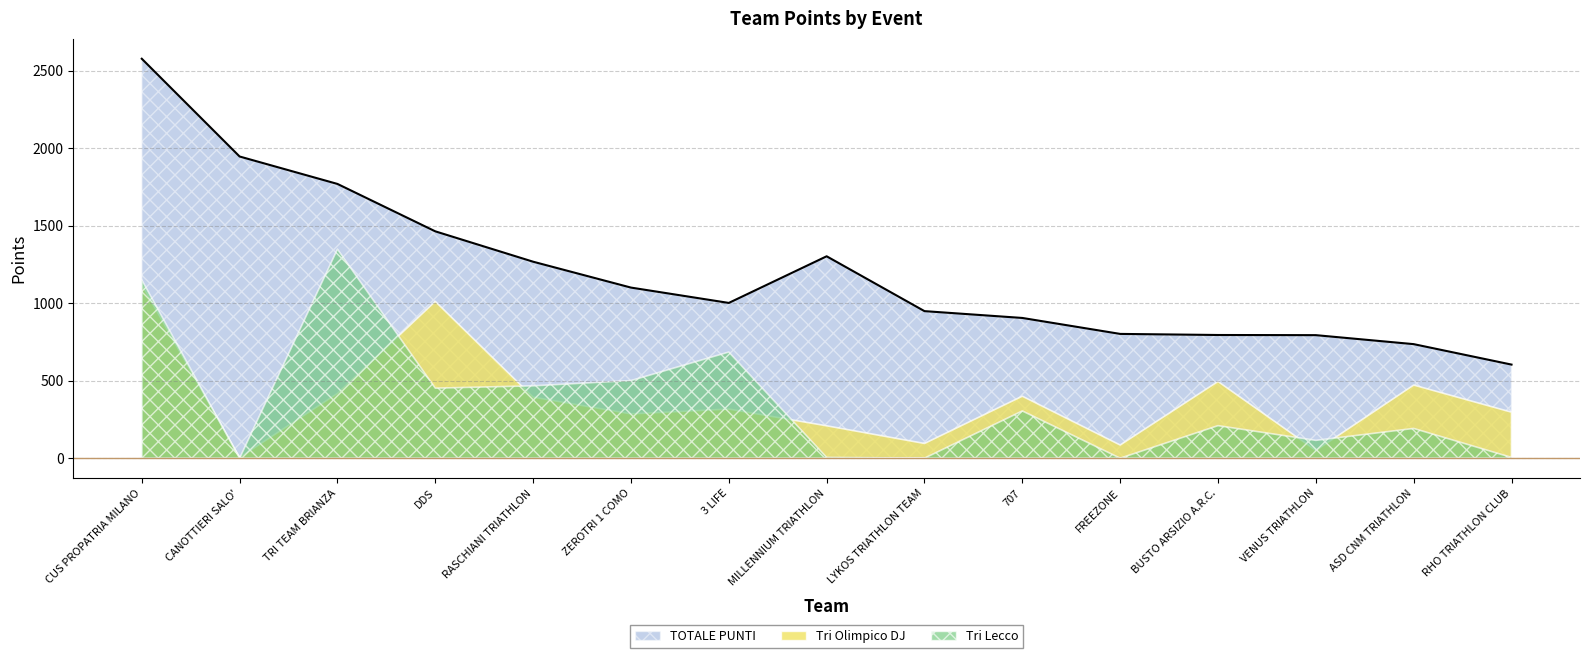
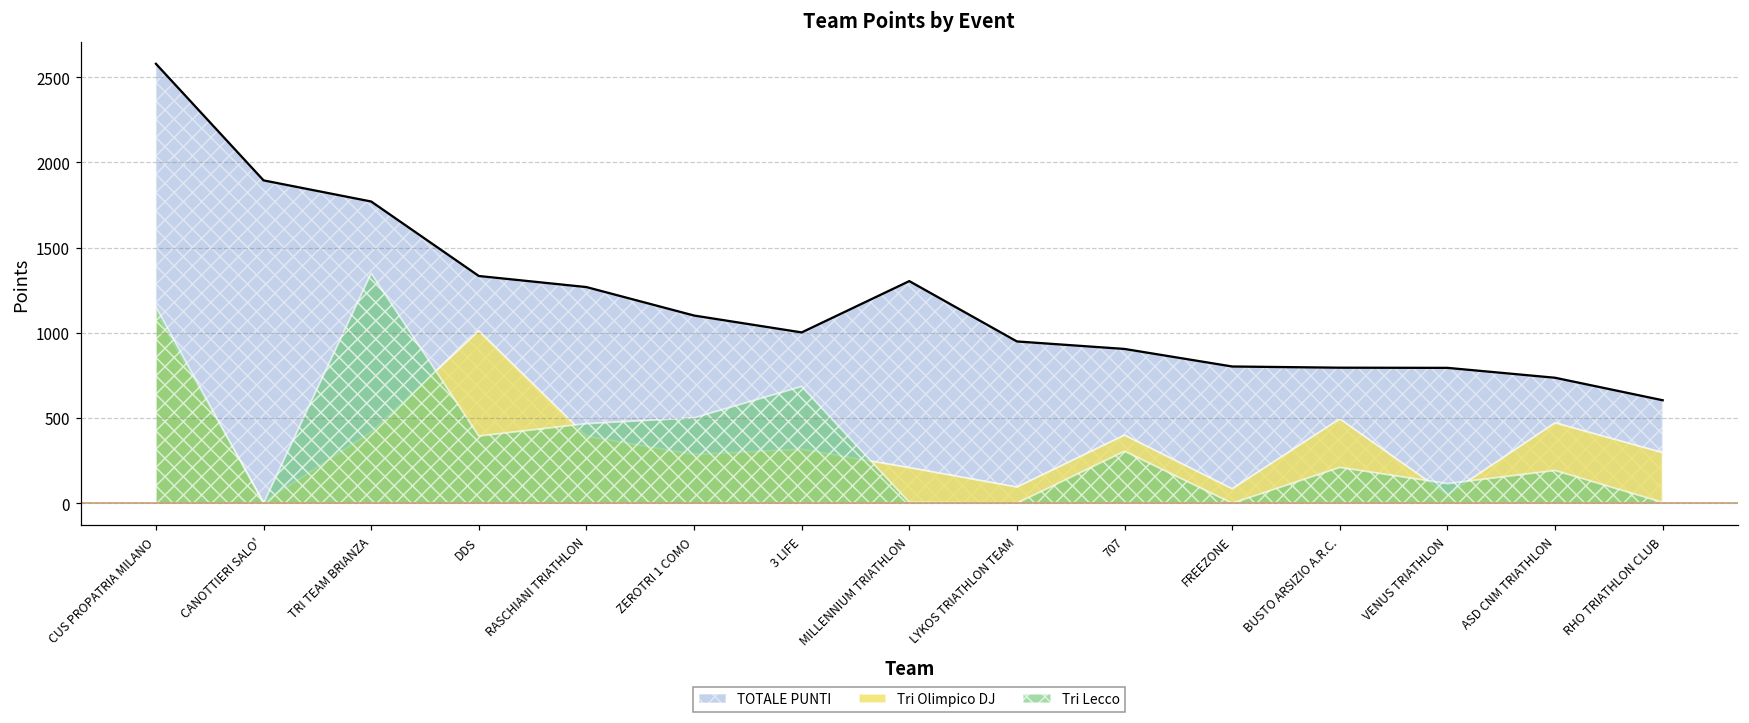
TOTALE PUNTI, CANOTTIERI SALO': 1950 -> 1890
TOTALE PUNTI, DDS: 1460 -> 1330
Tri Lecco, DDS: 450 -> 390
